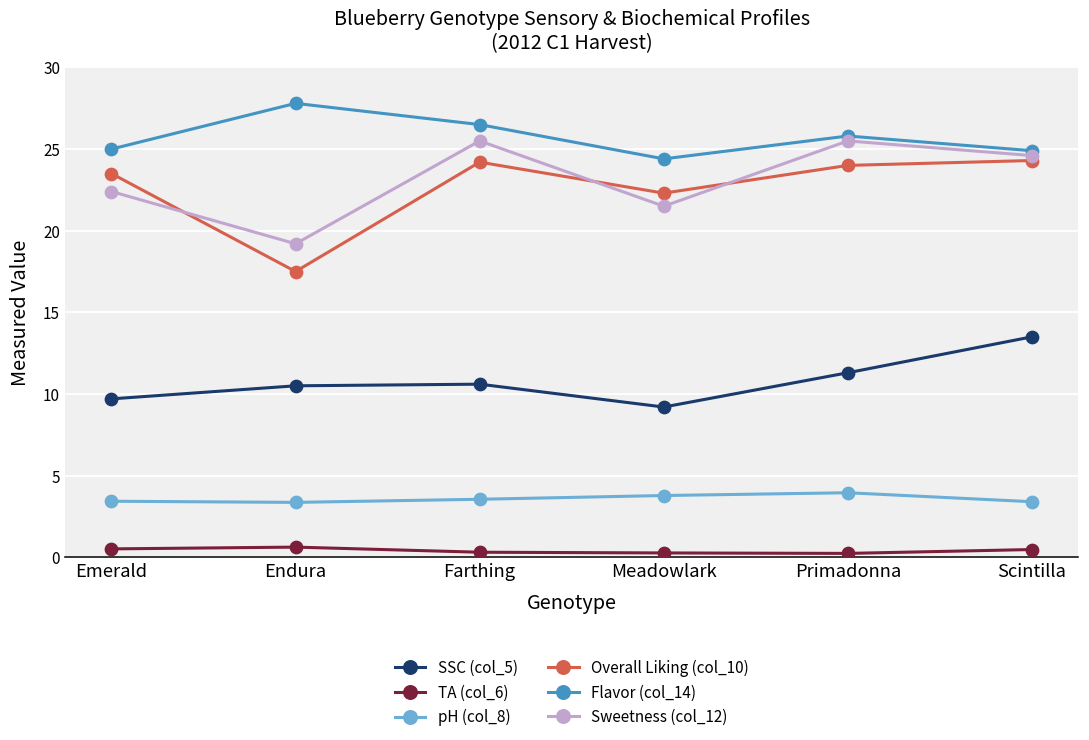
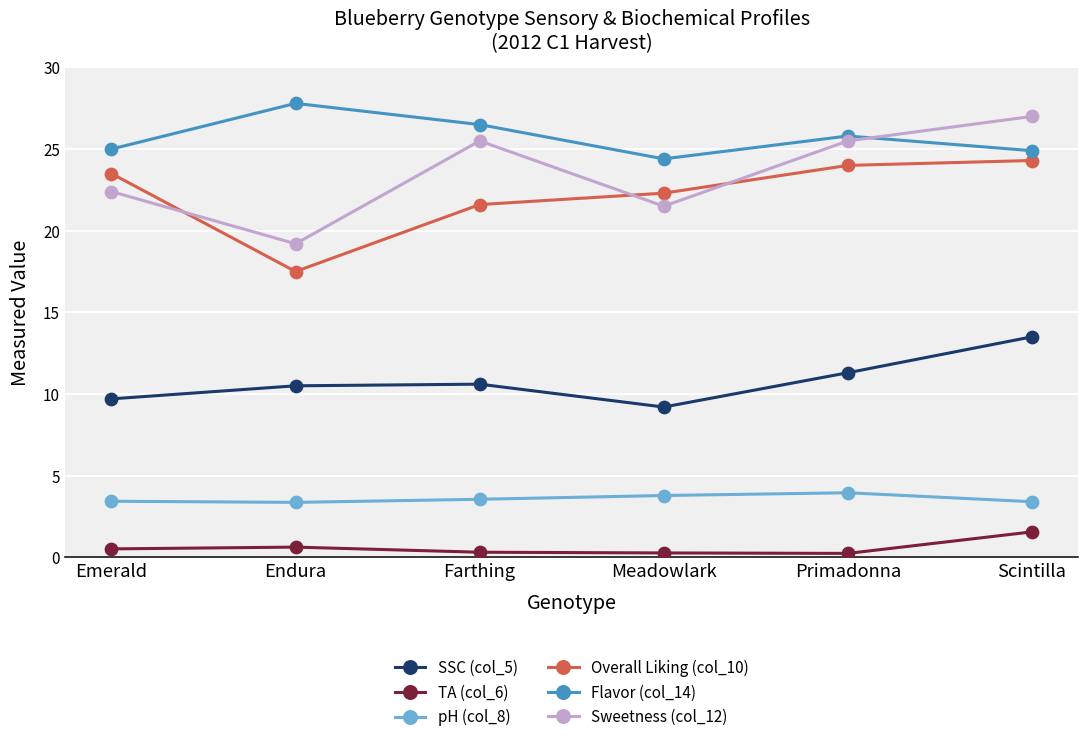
Overall Liking (col_10), Farthing: 24.2 -> 21.6
TA (col_6), Scintilla: 0.5 -> 1.6
Sweetness (col_12), Scintilla: 24.6 -> 27.0
